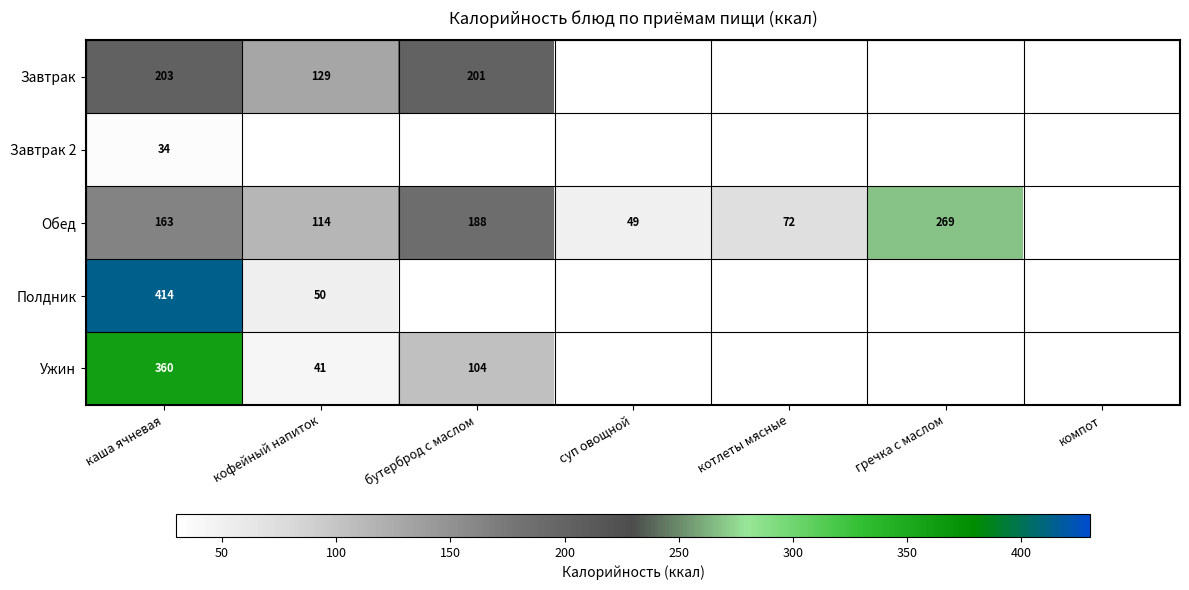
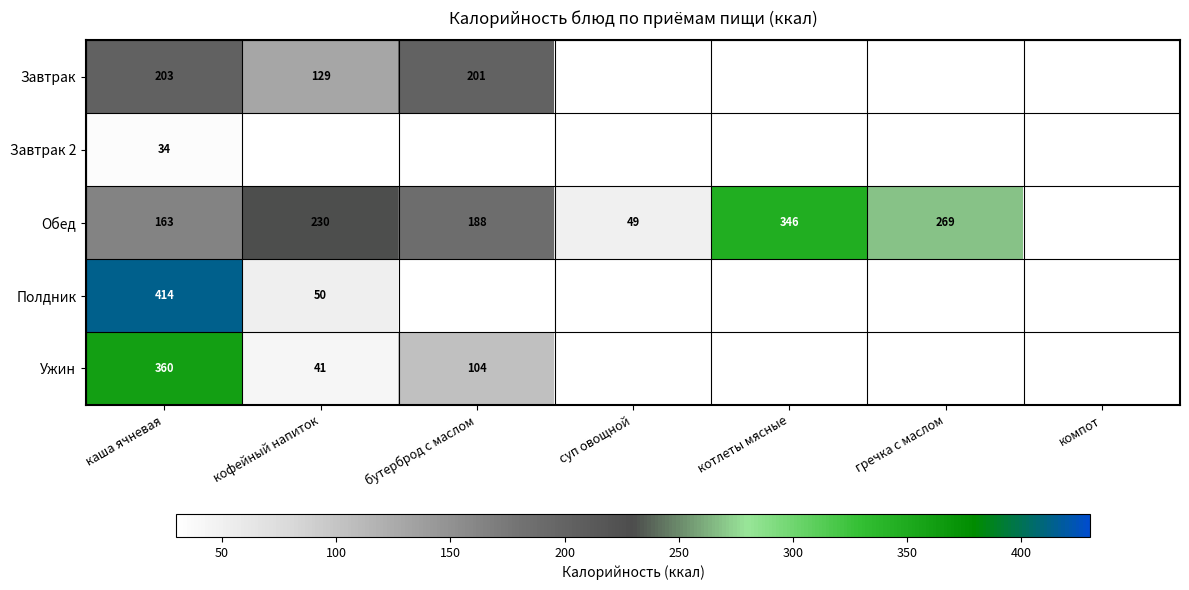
Обед, кофейный напиток: 114 -> 230
Обед, котлеты мясные: 72 -> 346
